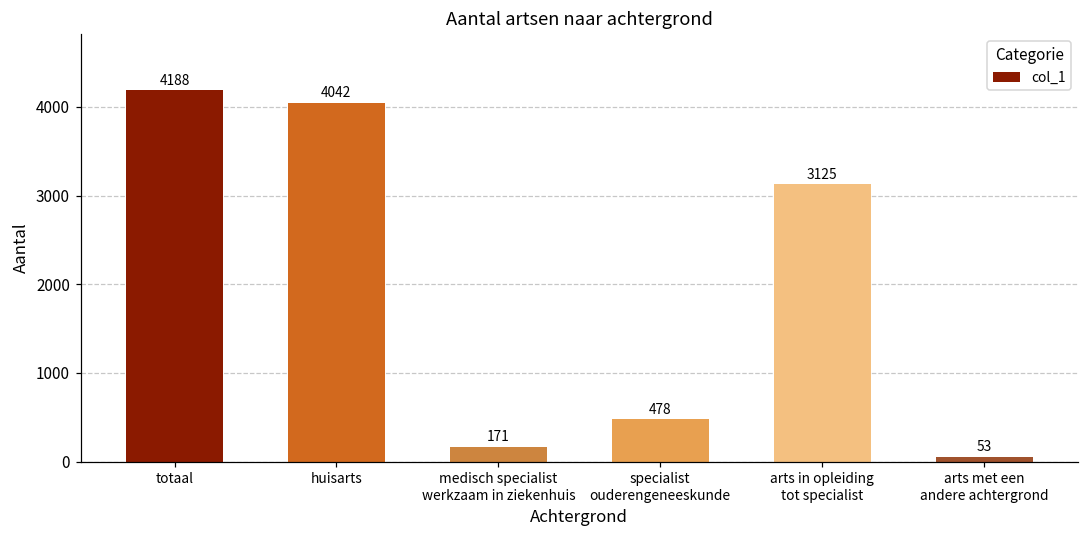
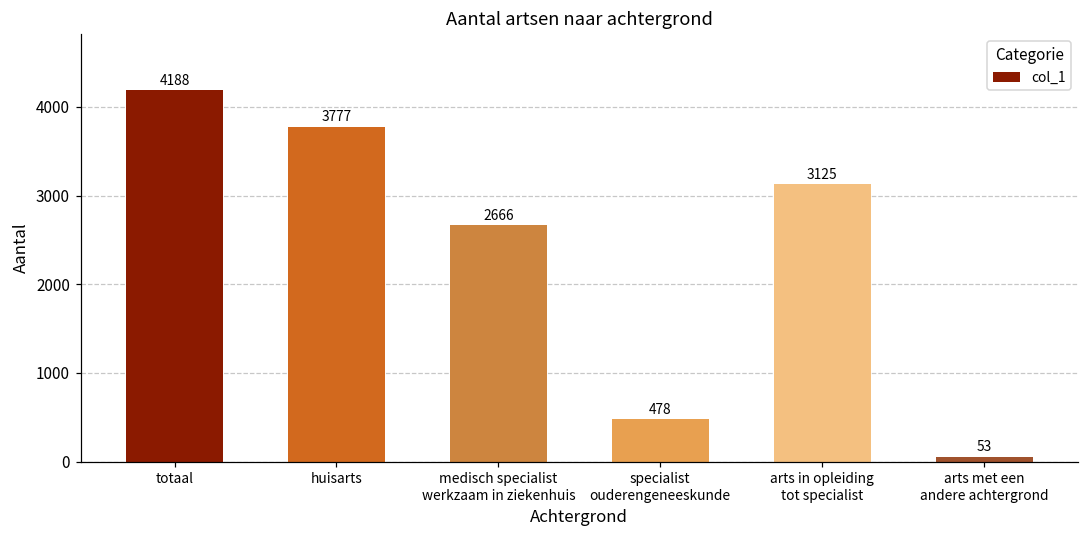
huisarts: 4042 -> 3777
medisch specialist werkzaam in ziekenhuis: 171 -> 2666
